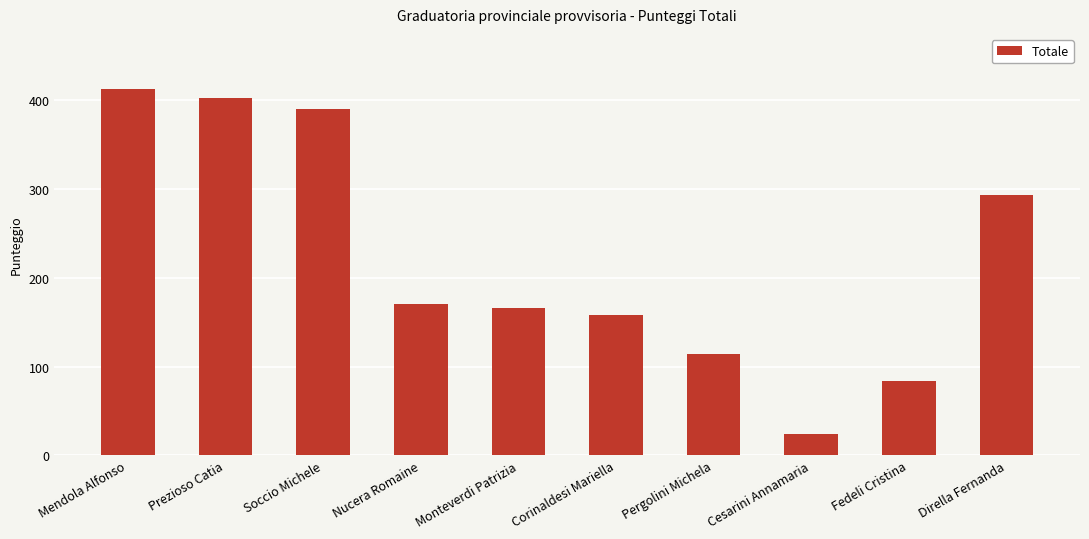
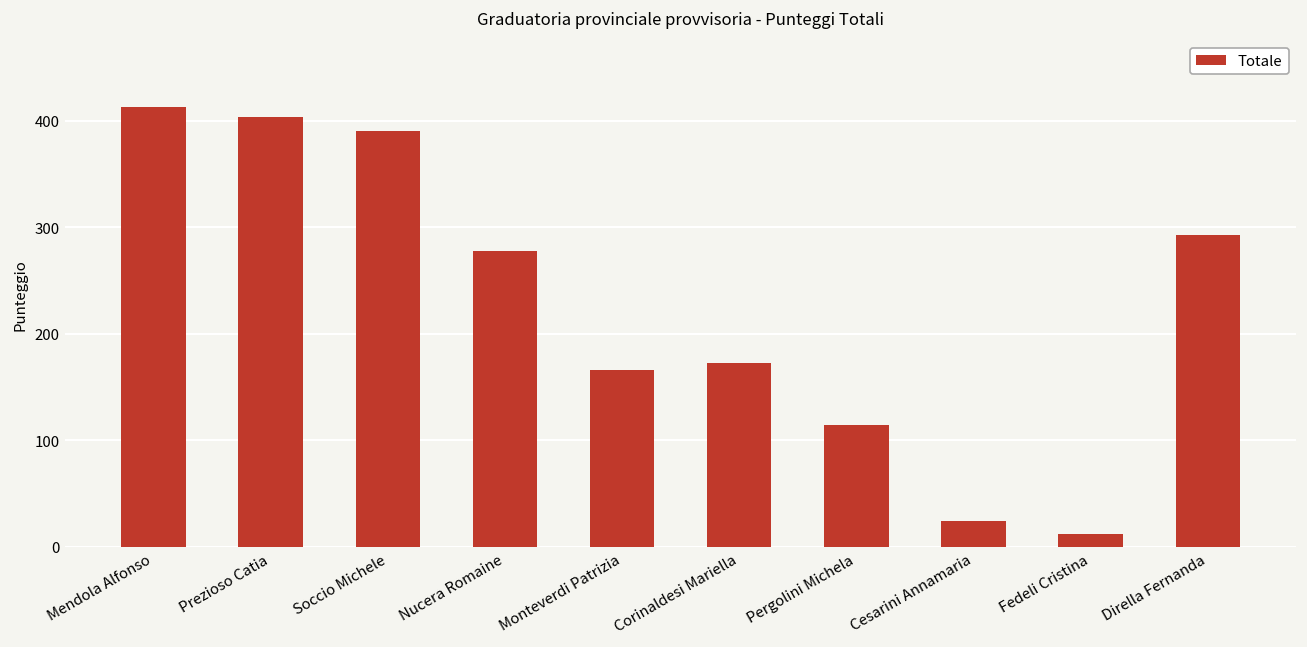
Nucera Romaine: 170 -> 280
Corinaldesi Mariella: 160 -> 170
Fedeli Cristina: 80 -> 10
